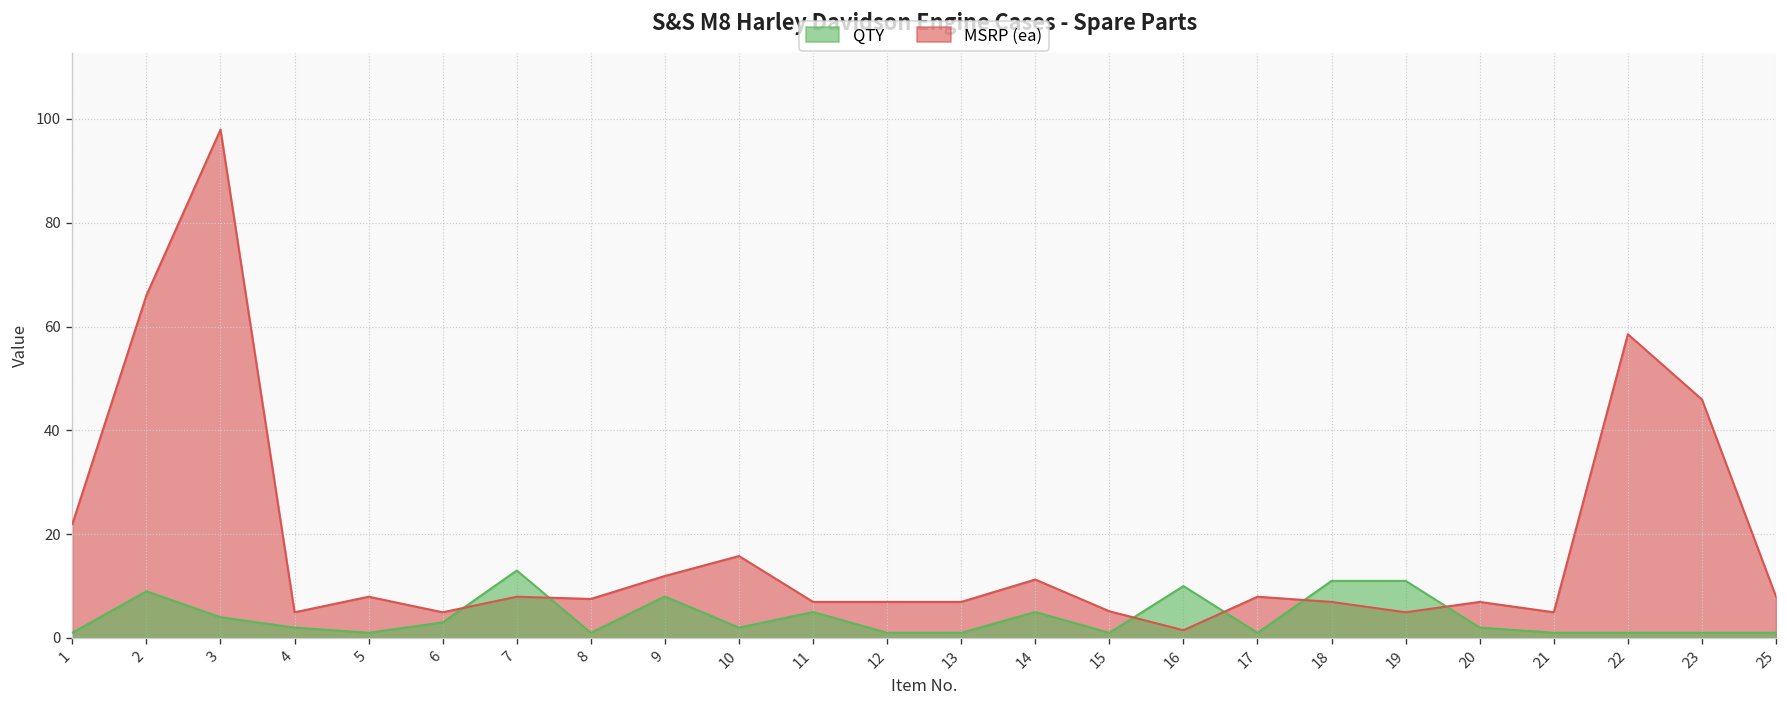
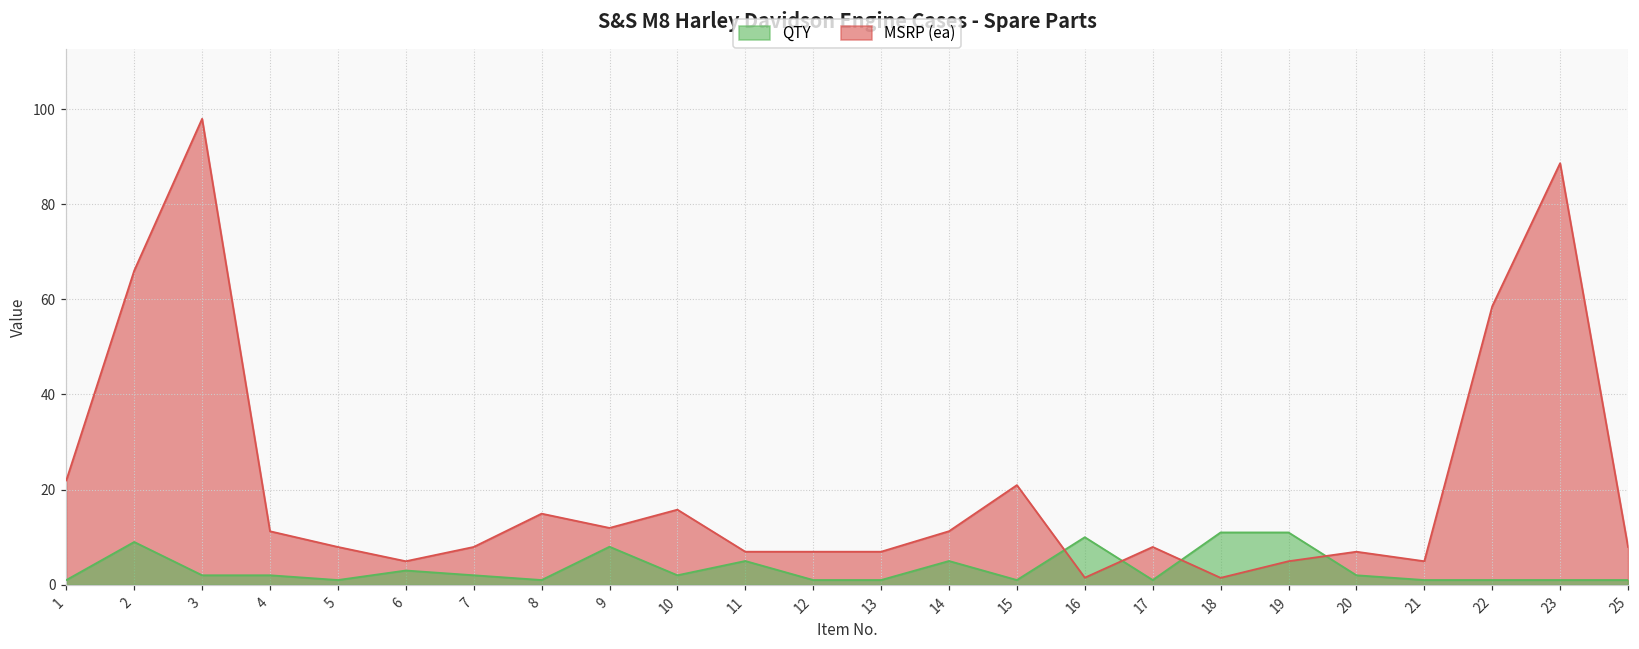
QTY, 3: 4 -> 2
MSRP (ea), 4: 5 -> 11
QTY, 7: 13 -> 2
MSRP (ea), 8: 8 -> 15
MSRP (ea), 15: 5 -> 21
MSRP (ea), 18: 7 -> 1
MSRP (ea), 23: 46 -> 89
